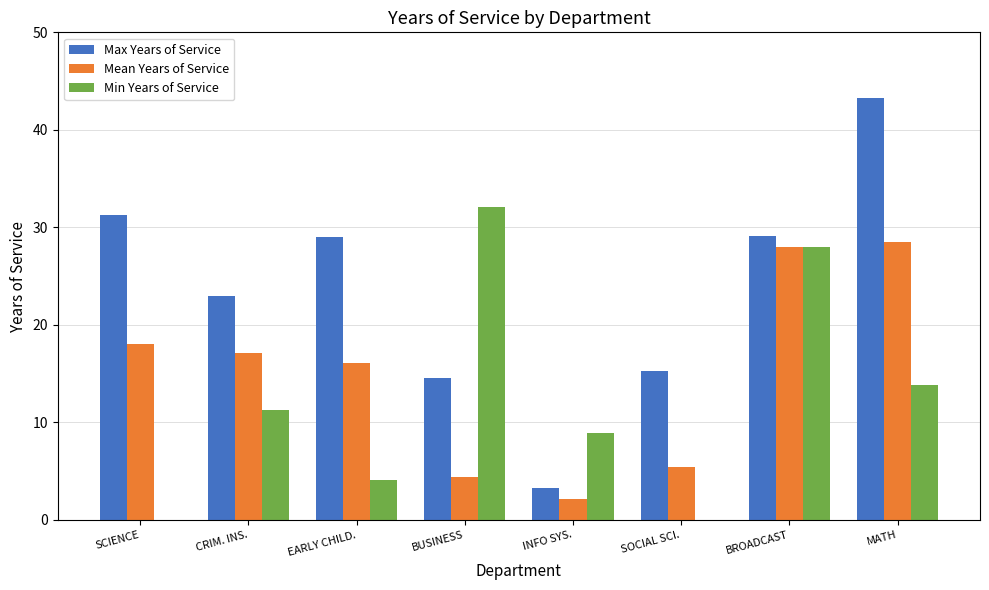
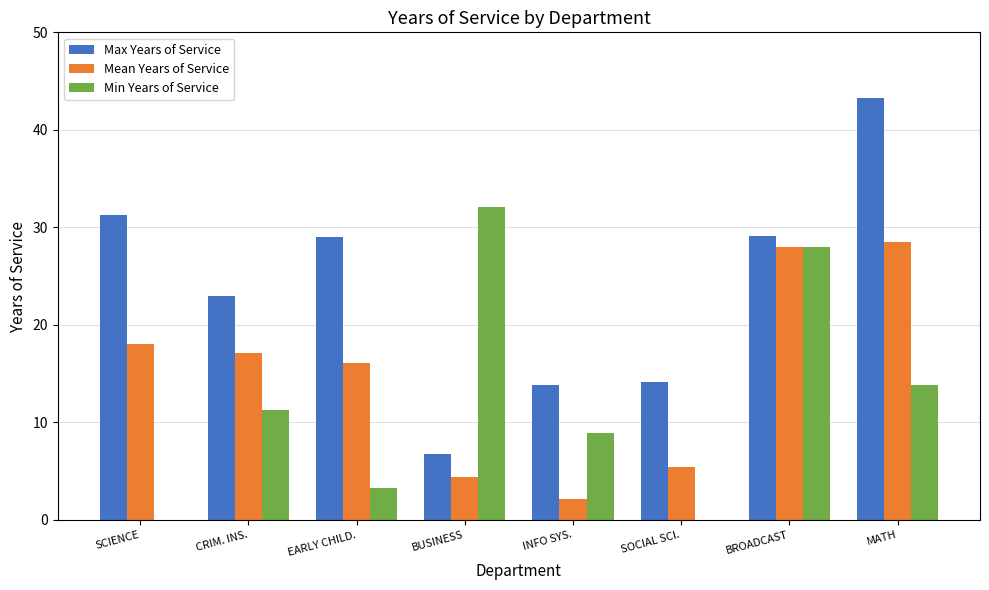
Min Years of Service, EARLY CHILD.: 4 -> 3
Max Years of Service, BUSINESS: 15 -> 7
Max Years of Service, INFO SYS.: 3 -> 14
Max Years of Service, SOCIAL SCI.: 15 -> 14
